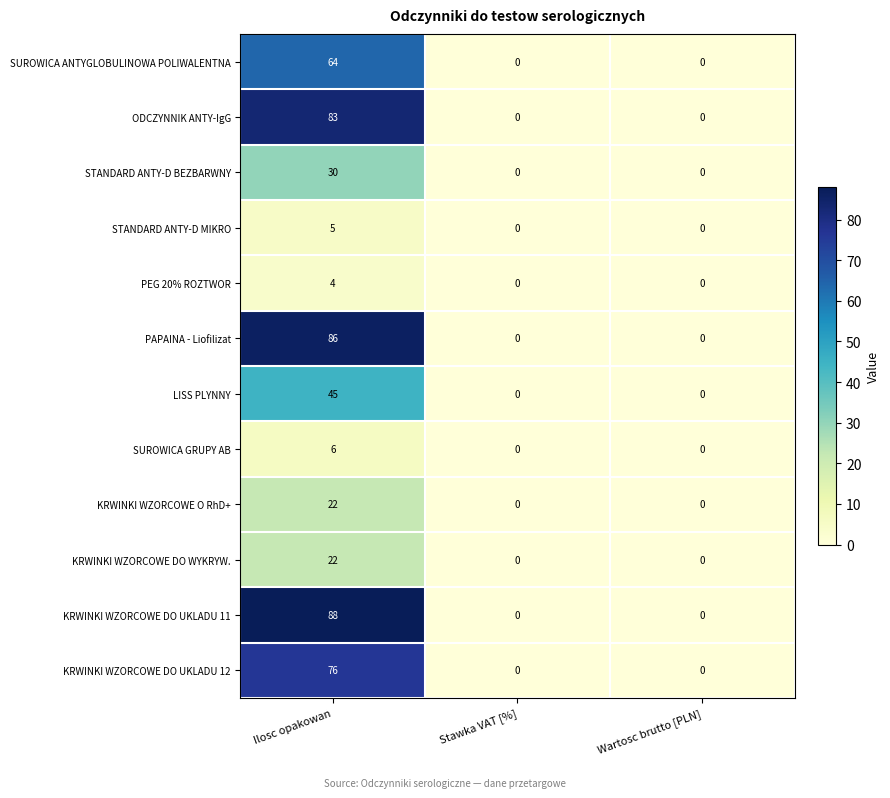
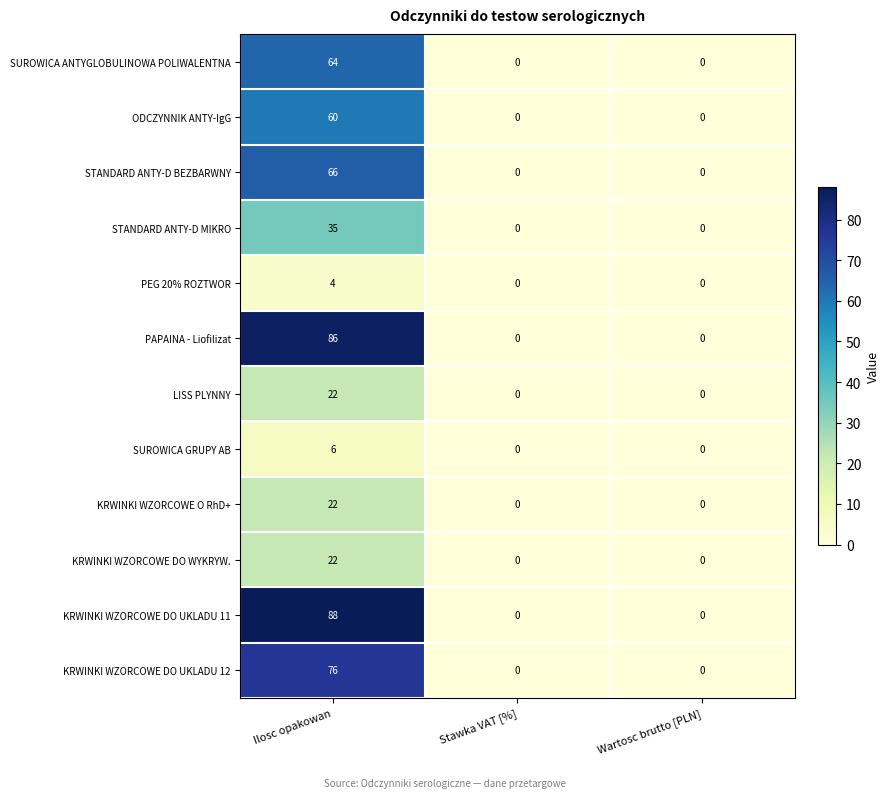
ODCZYNNIK ANTY-IgG, Ilosc opakowan: 83 -> 60
STANDARD ANTY-D BEZBARWNY, Ilosc opakowan: 30 -> 66
STANDARD ANTY-D MIKRO, Ilosc opakowan: 5 -> 35
LISS PLYNNY, Ilosc opakowan: 45 -> 22
